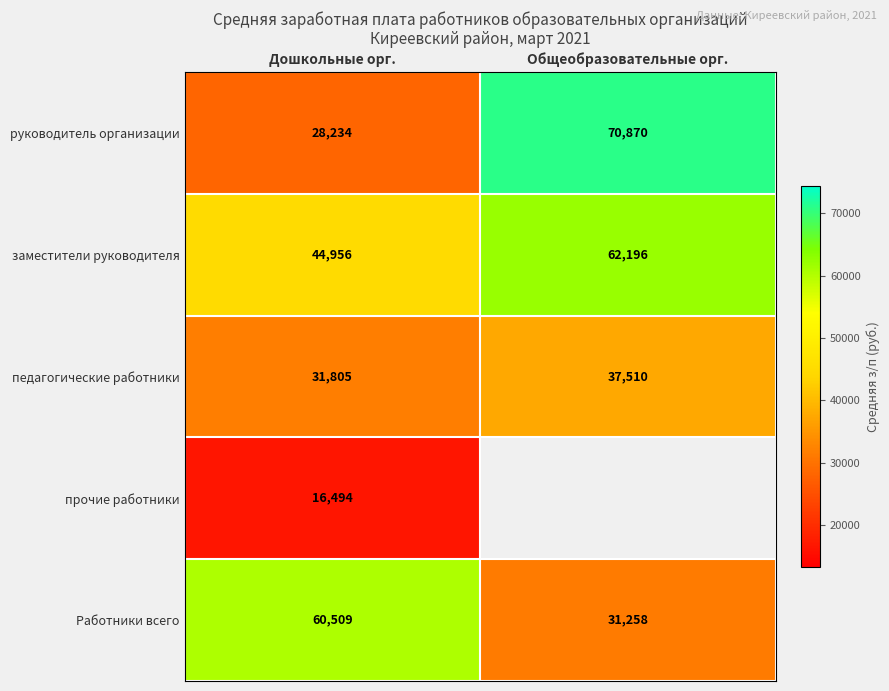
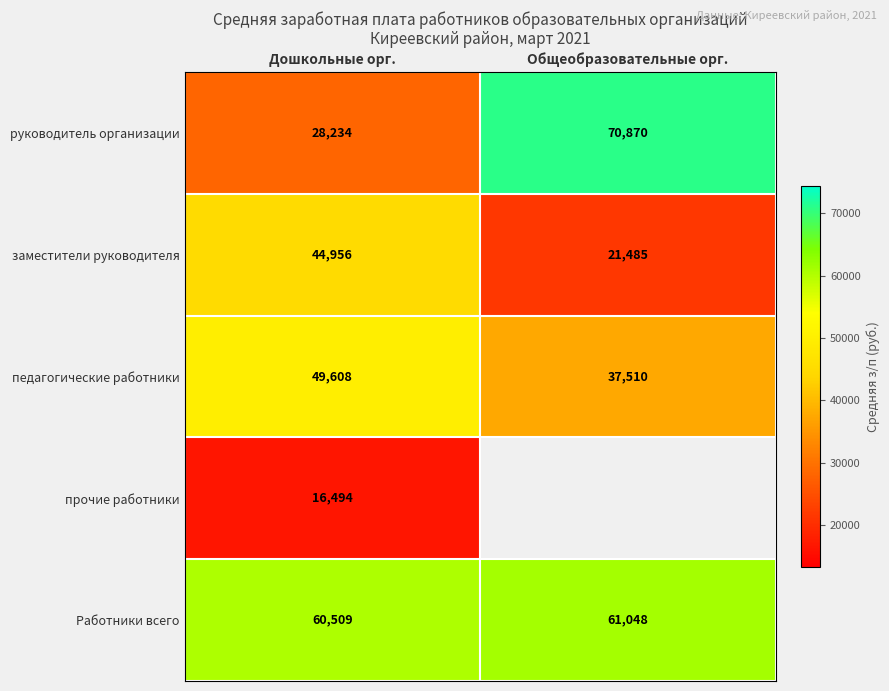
заместители руководителя, Общеобразовательные орг.: 62,196 -> 21,485
педагогические работники, Дошкольные орг.: 31,805 -> 49,608
Работники всего, Общеобразовательные орг.: 31,258 -> 61,048
